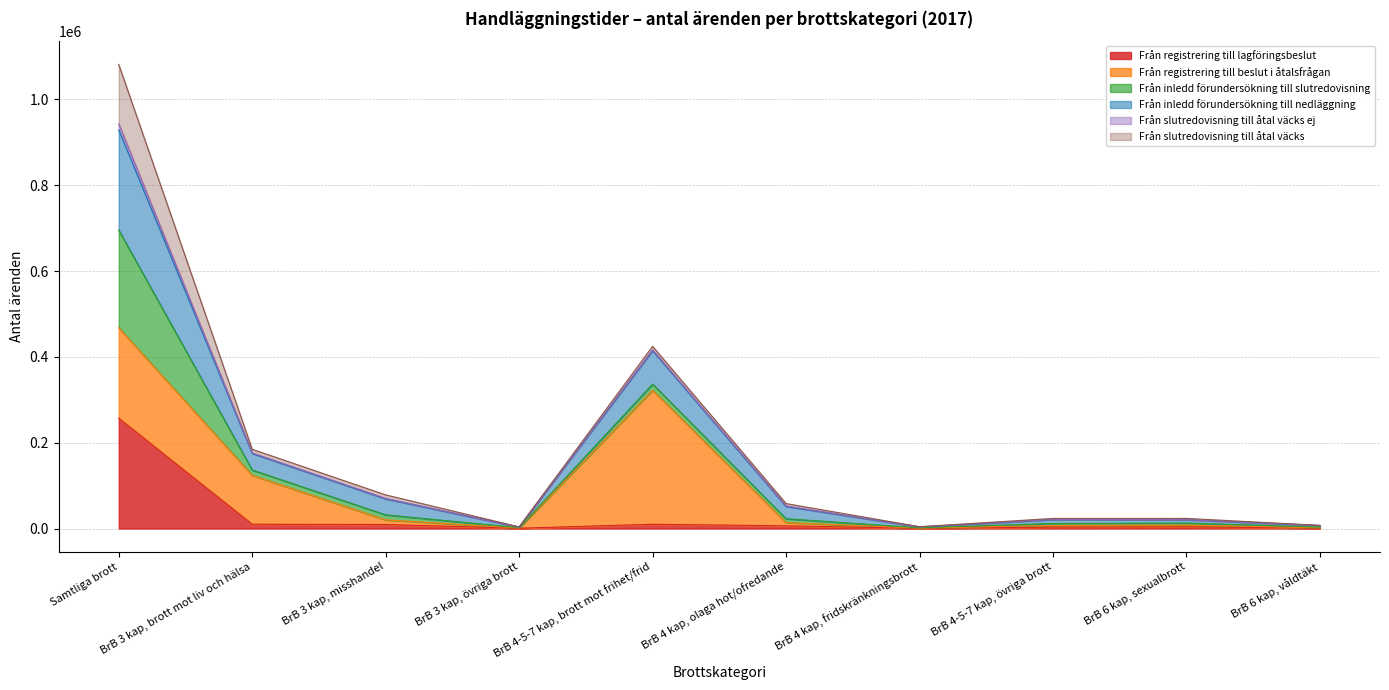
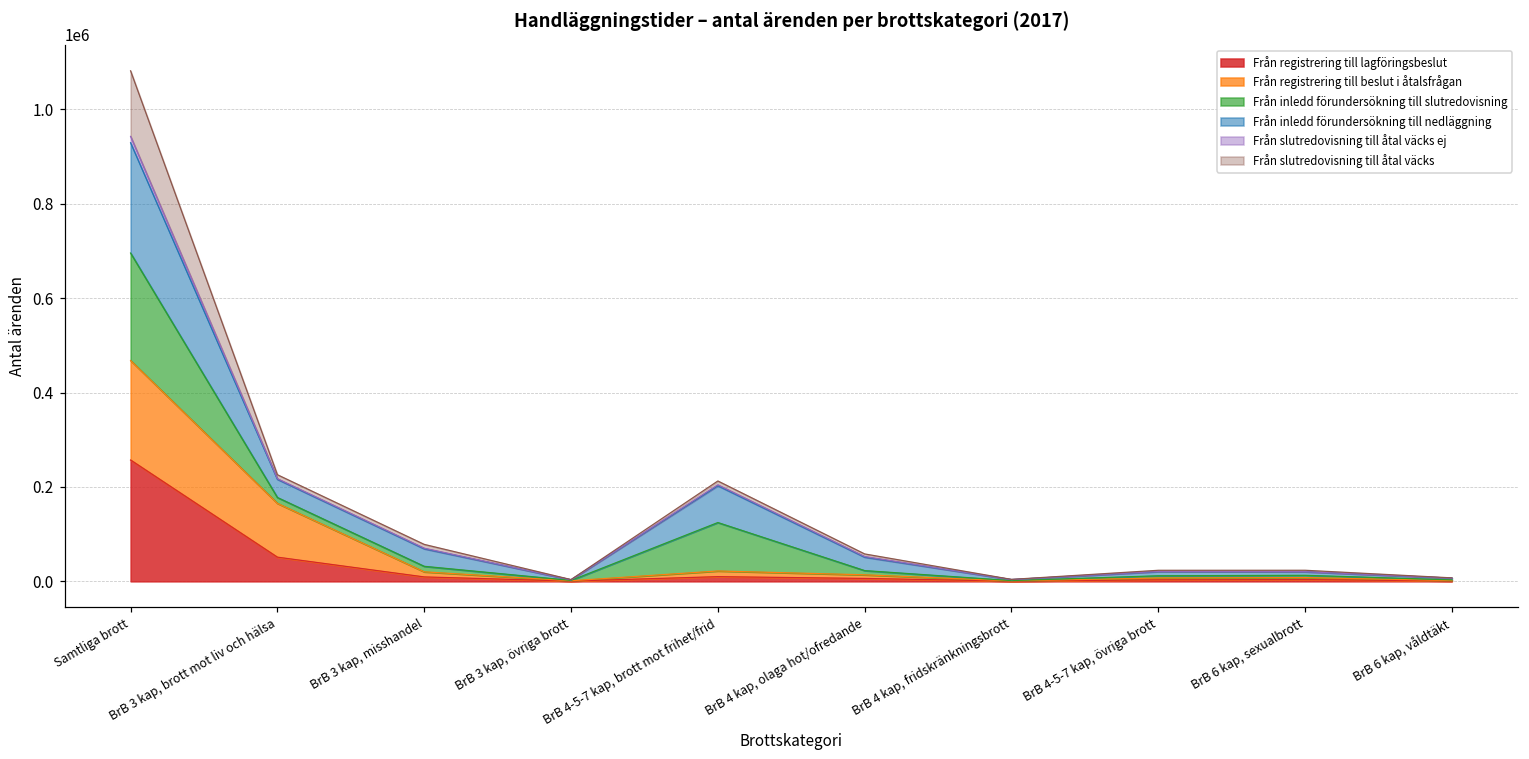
Från registrering till lagföringsbeslut, BrB 3 kap, brott mot liv och hälsa: 10000 -> 50000
Från registrering till beslut i åtalsfrågan, BrB 4-5-7 kap, brott mot frihet/frid: 310000 -> 10000
Från inledd förundersökning till slutredovisning, BrB 4-5-7 kap, brott mot frihet/frid: 10000 -> 100000
